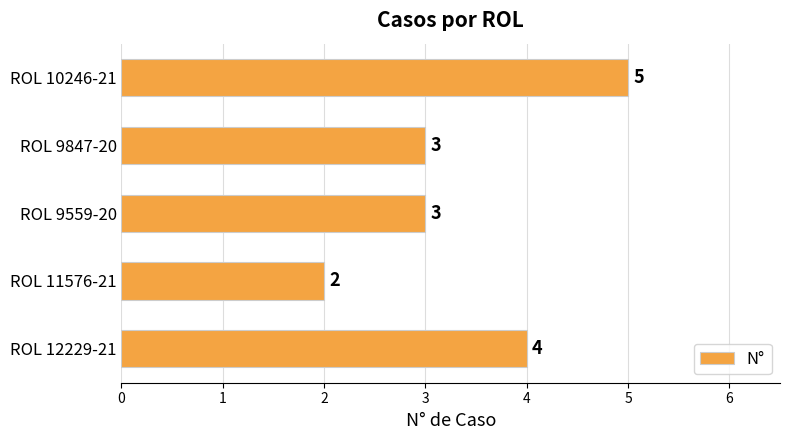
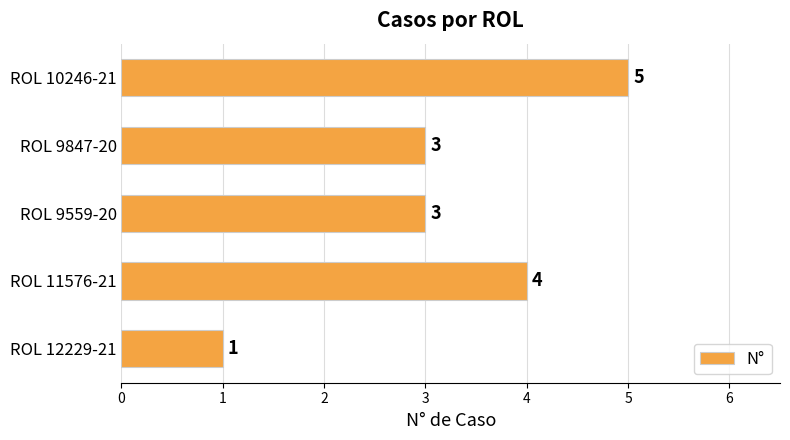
ROL 11576-21: 2 -> 4
ROL 12229-21: 4 -> 1
